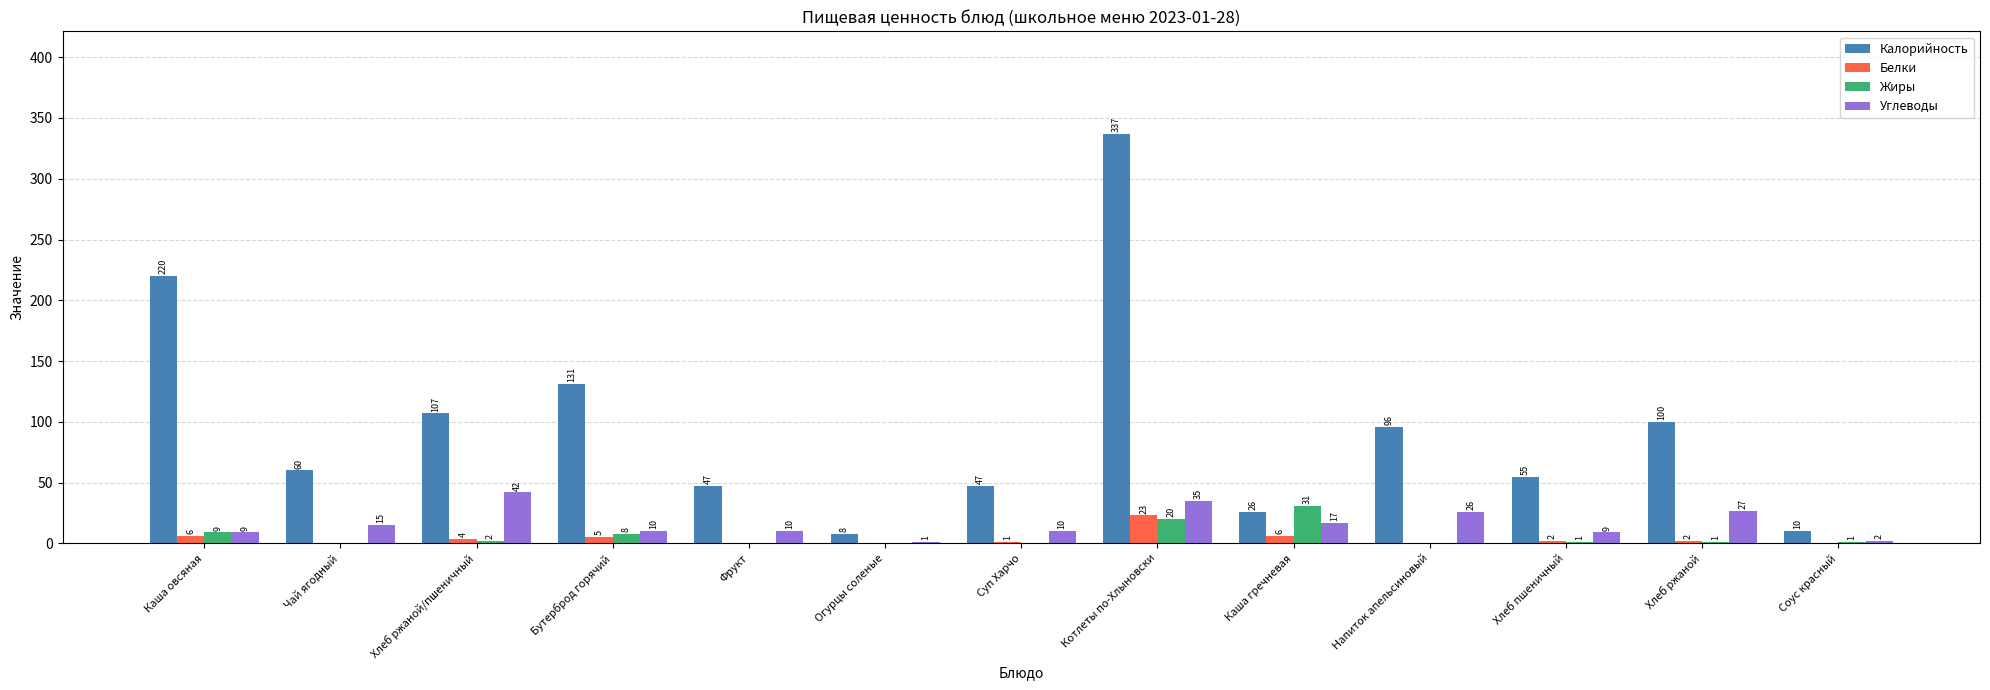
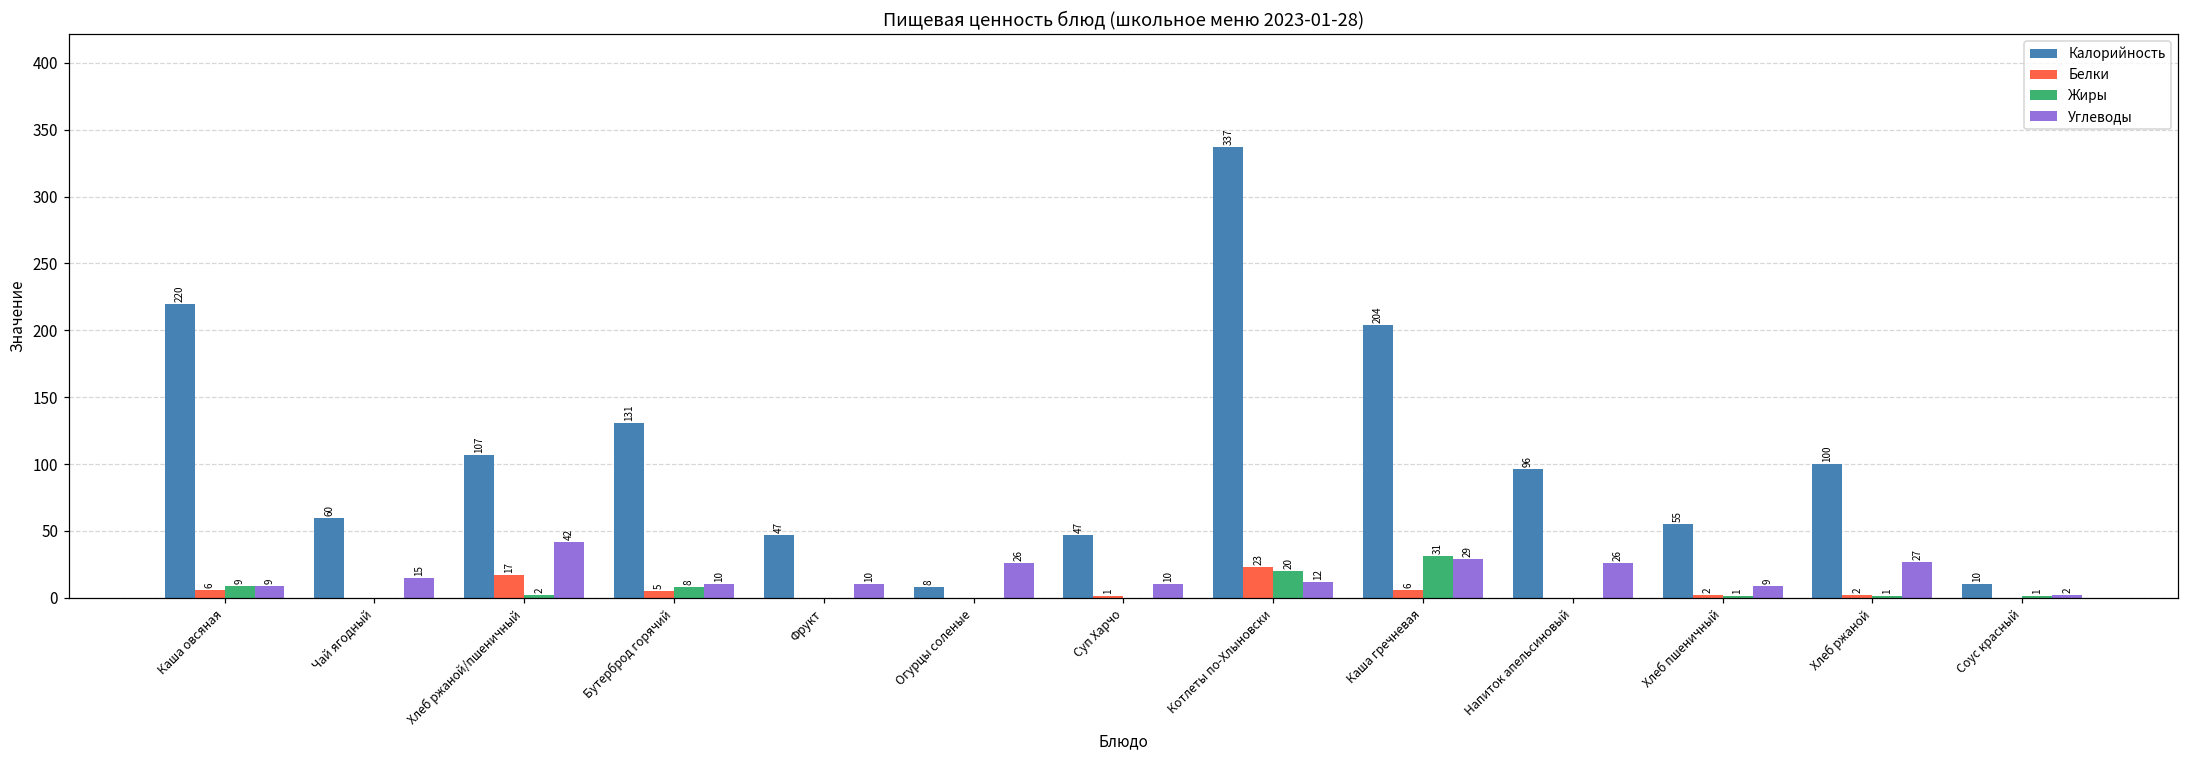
Белки, Хлеб ржаной/пшеничный: 4 -> 17
Углеводы, Огурцы соленые: 1 -> 26
Углеводы, Котлеты по-Хлыновски: 35 -> 12
Калорийность, Каша гречневая: 26 -> 204
Углеводы, Каша гречневая: 17 -> 29
